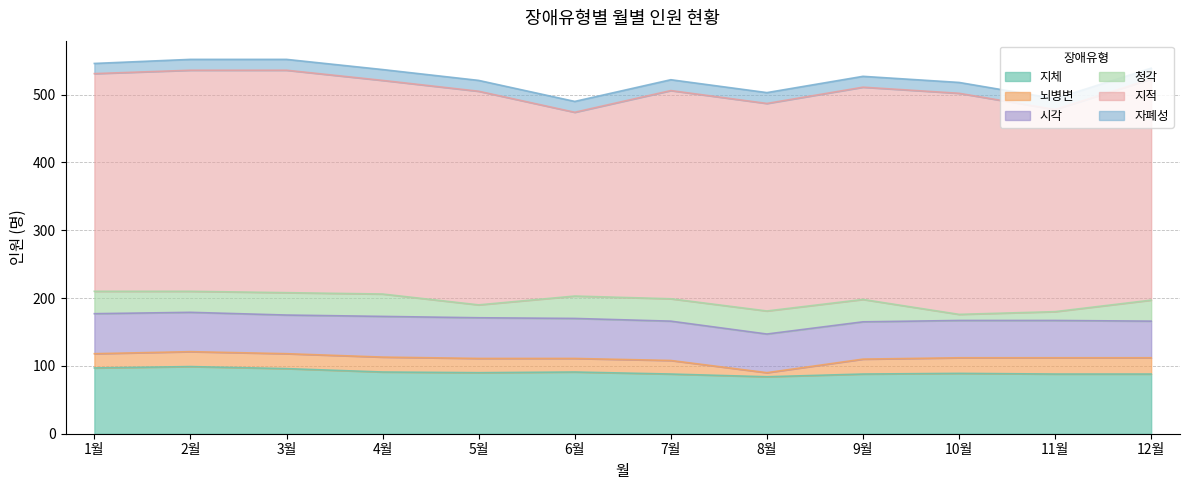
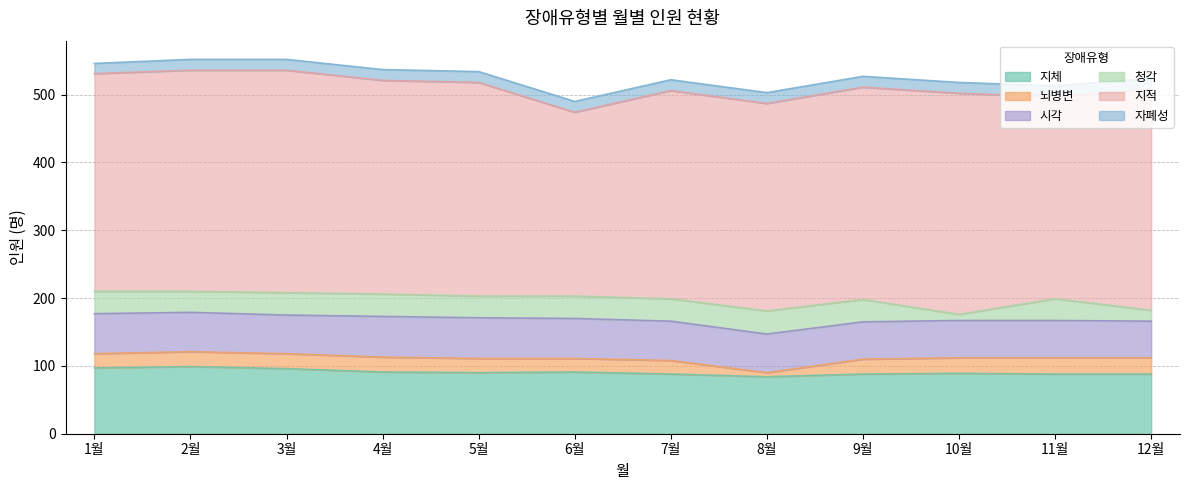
청각, 5월: 20 -> 30
청각, 11월: 10 -> 30
청각, 12월: 30 -> 20
